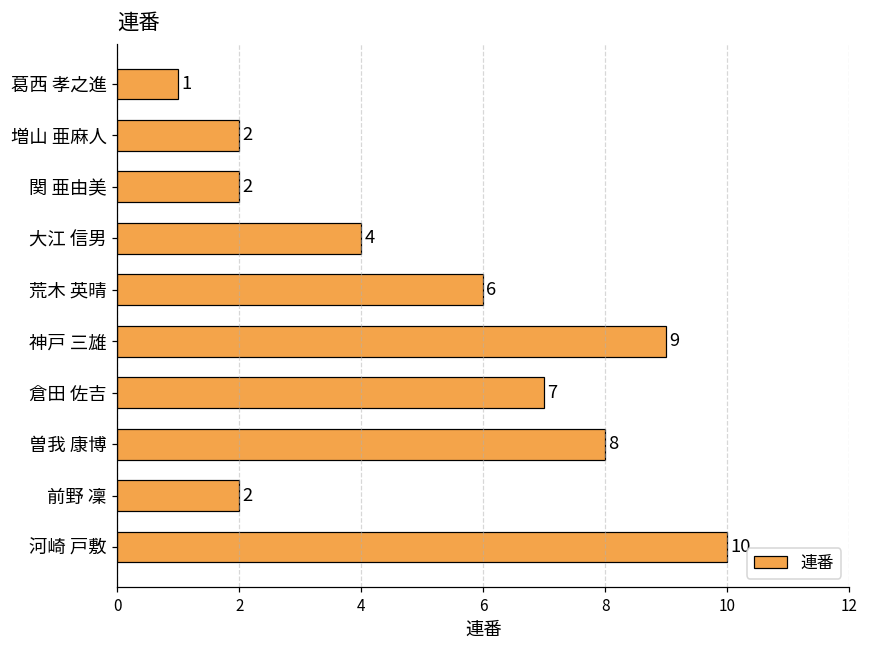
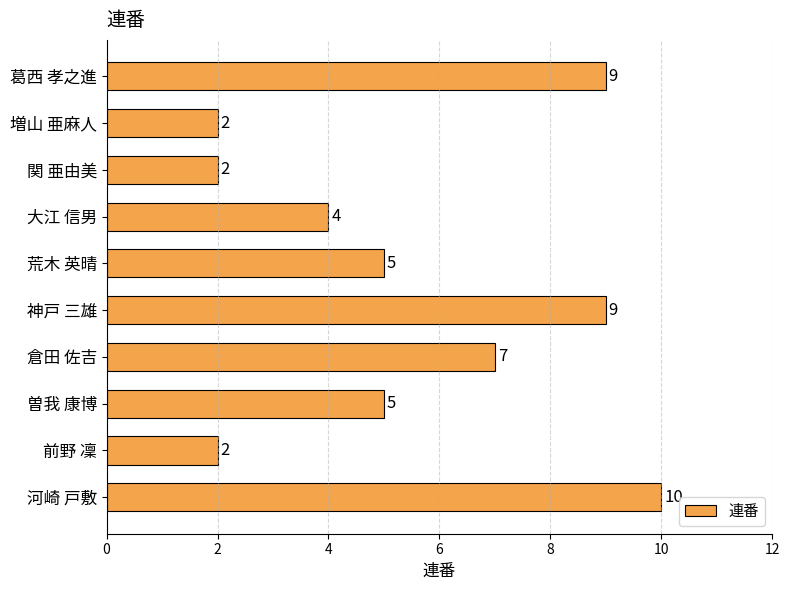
葛西 孝之進: 1 -> 9
荒木 英晴: 6 -> 5
曽我 康博: 8 -> 5
